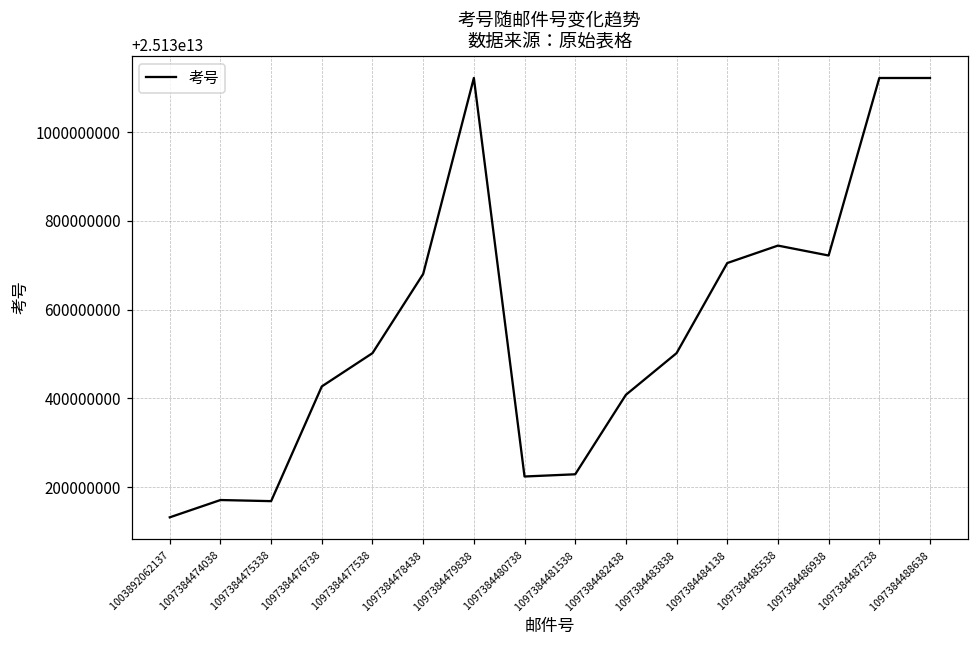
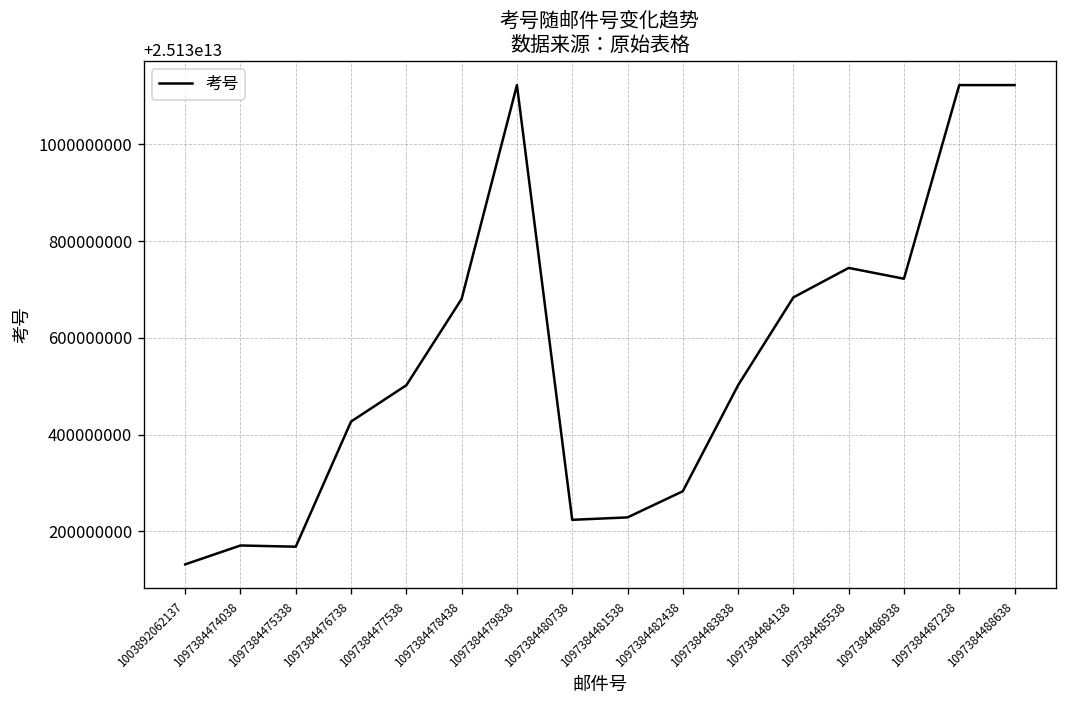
1097384482438: 25130410000000 -> 25130280000000
1097384484138: 25130710000000 -> 25130680000000
